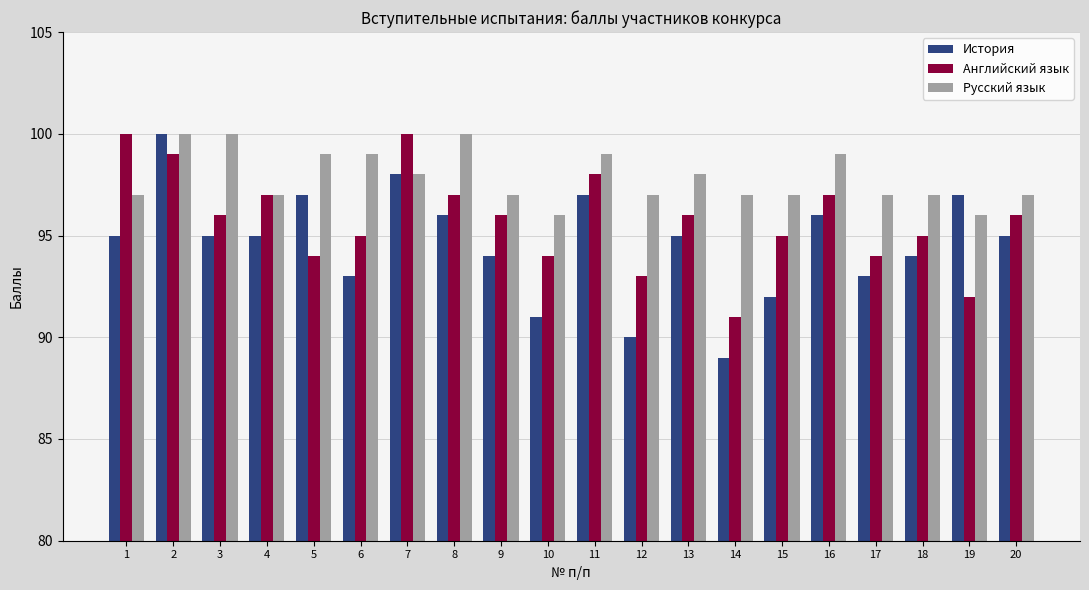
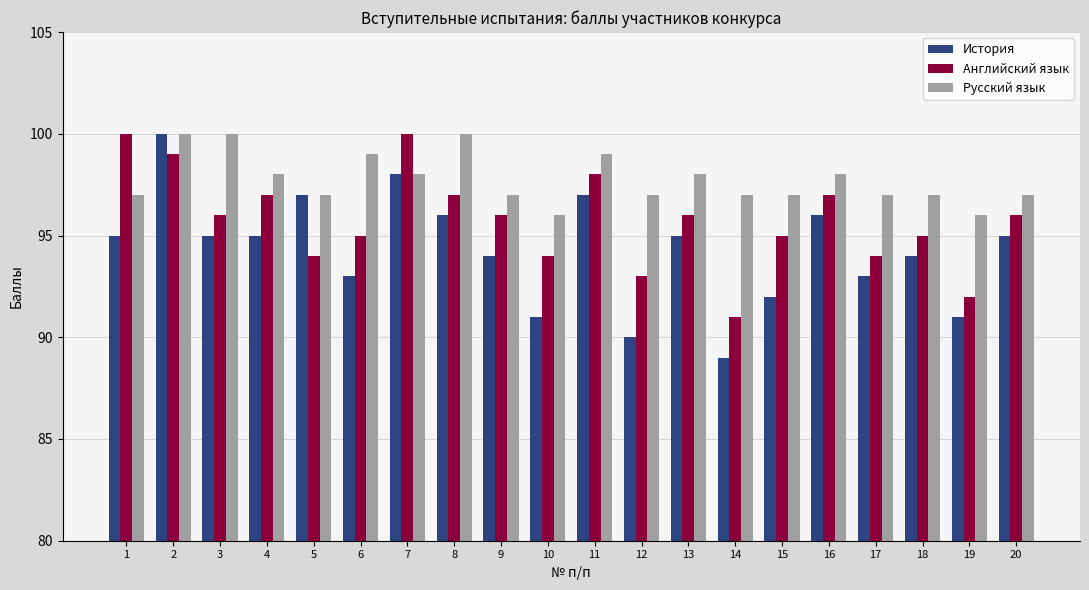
Русский язык, 4: 97 -> 98
Русский язык, 5: 99 -> 97
Русский язык, 16: 99 -> 98
История, 19: 97 -> 91
